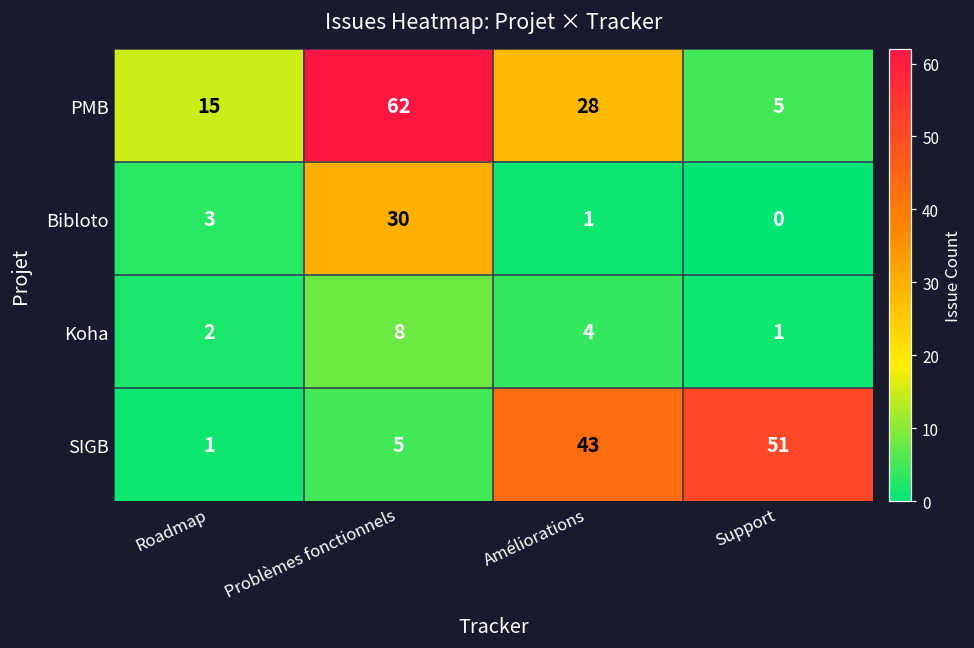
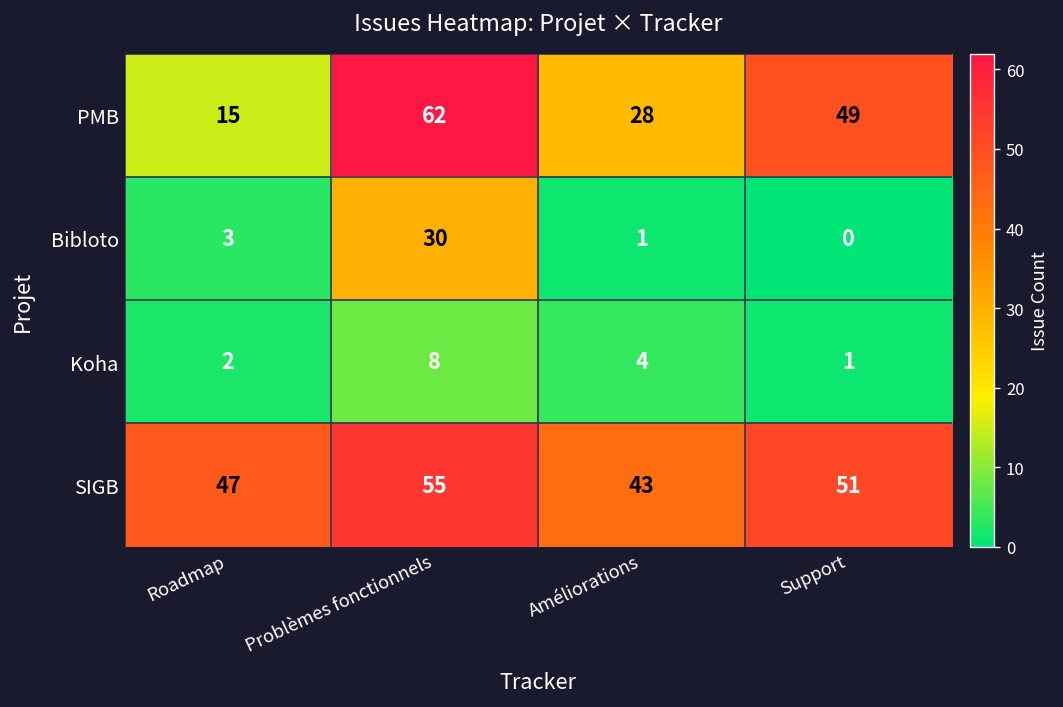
PMB, Support: 5 -> 49
SIGB, Roadmap: 1 -> 47
SIGB, Problèmes fonctionnels: 5 -> 55
